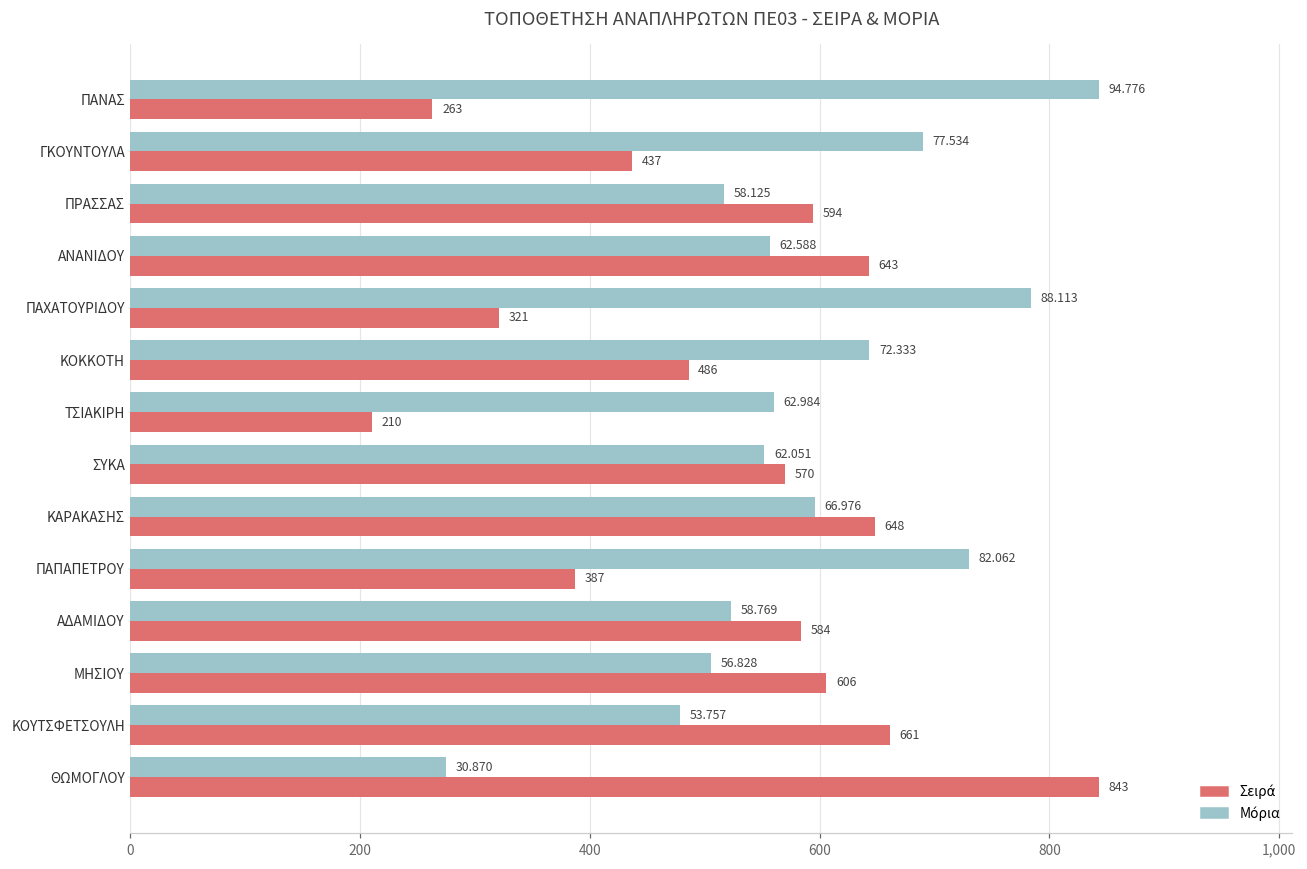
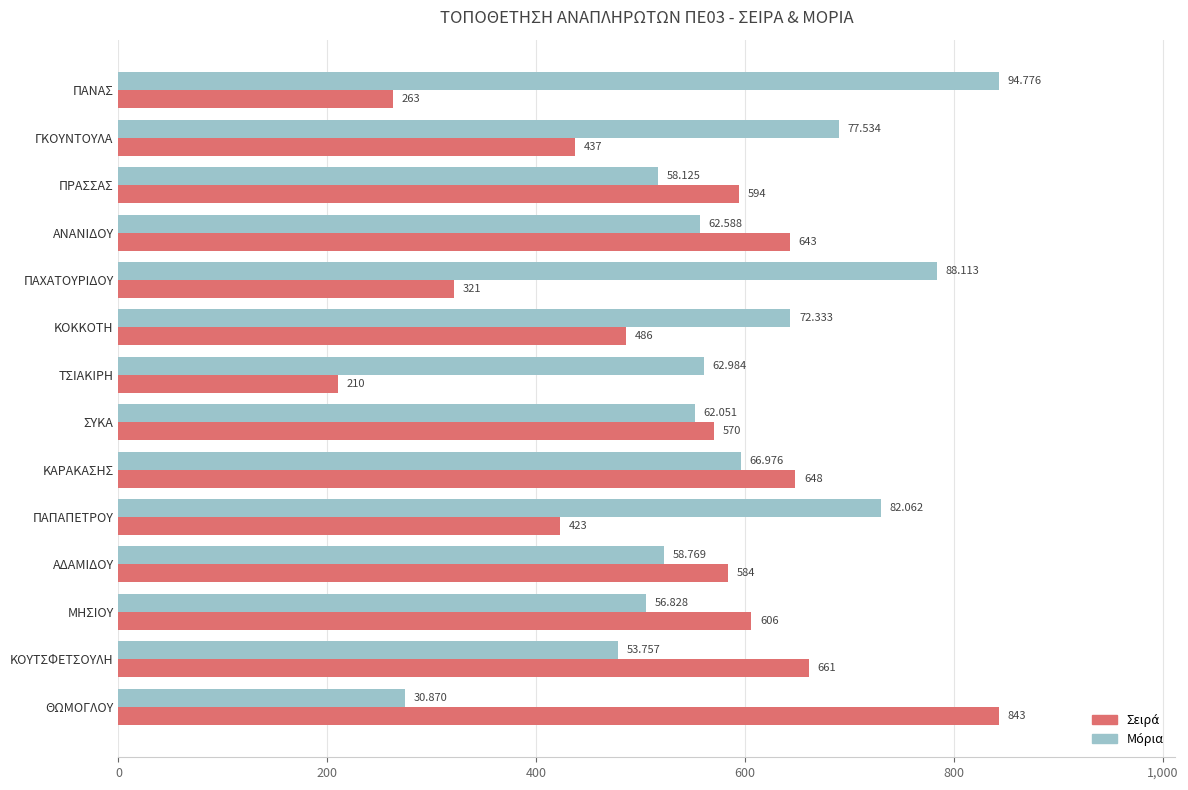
Σειρά, ΠΑΠΑΠΕΤΡΟΥ: 387 -> 423
